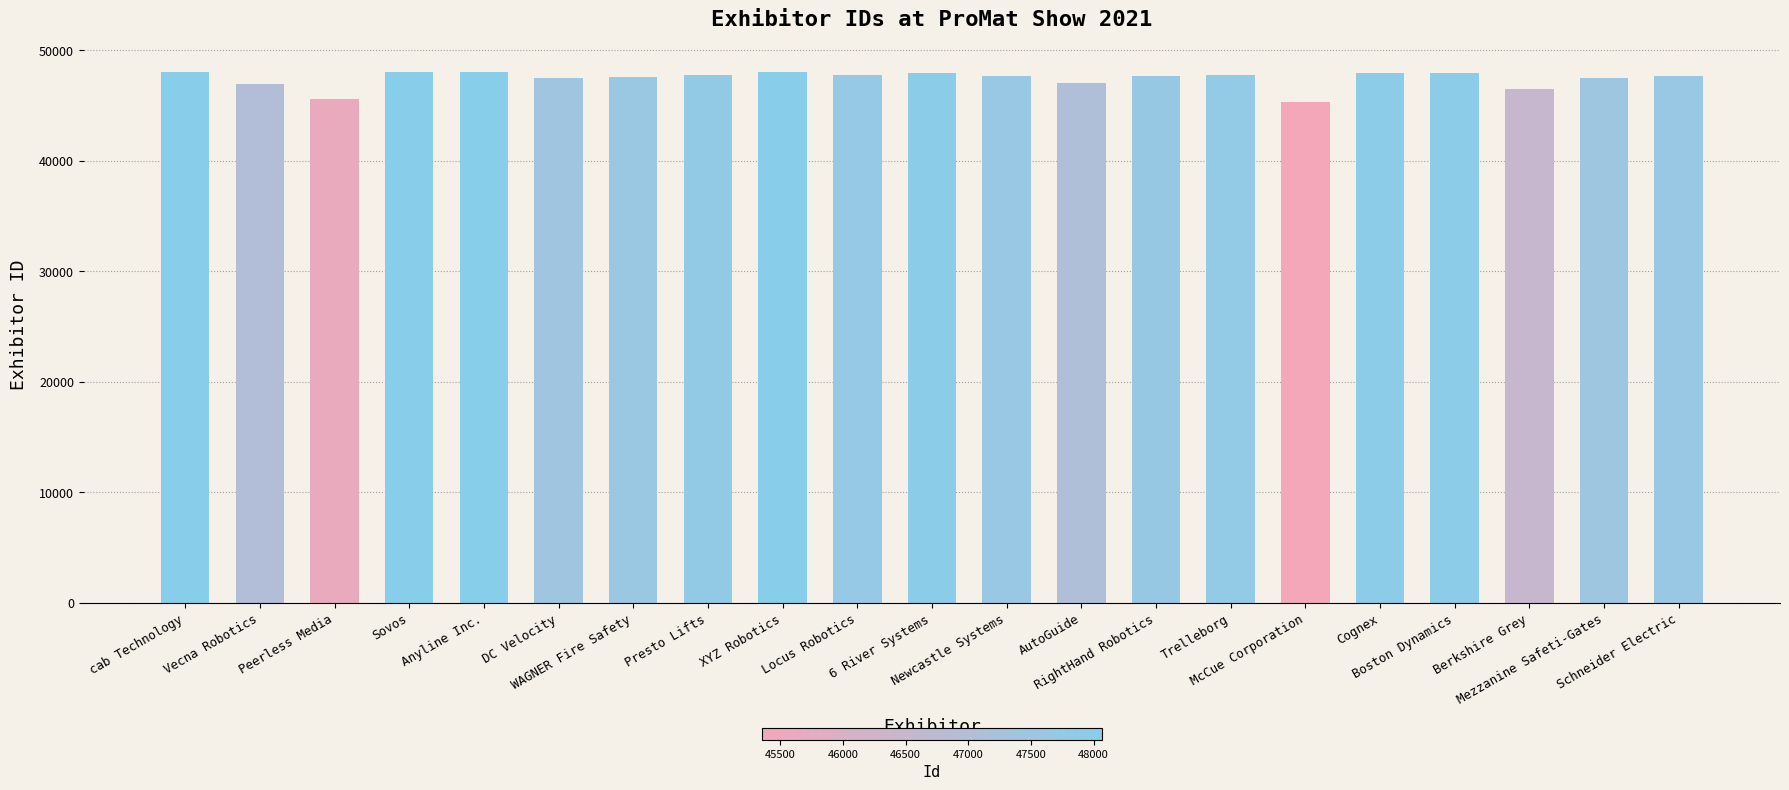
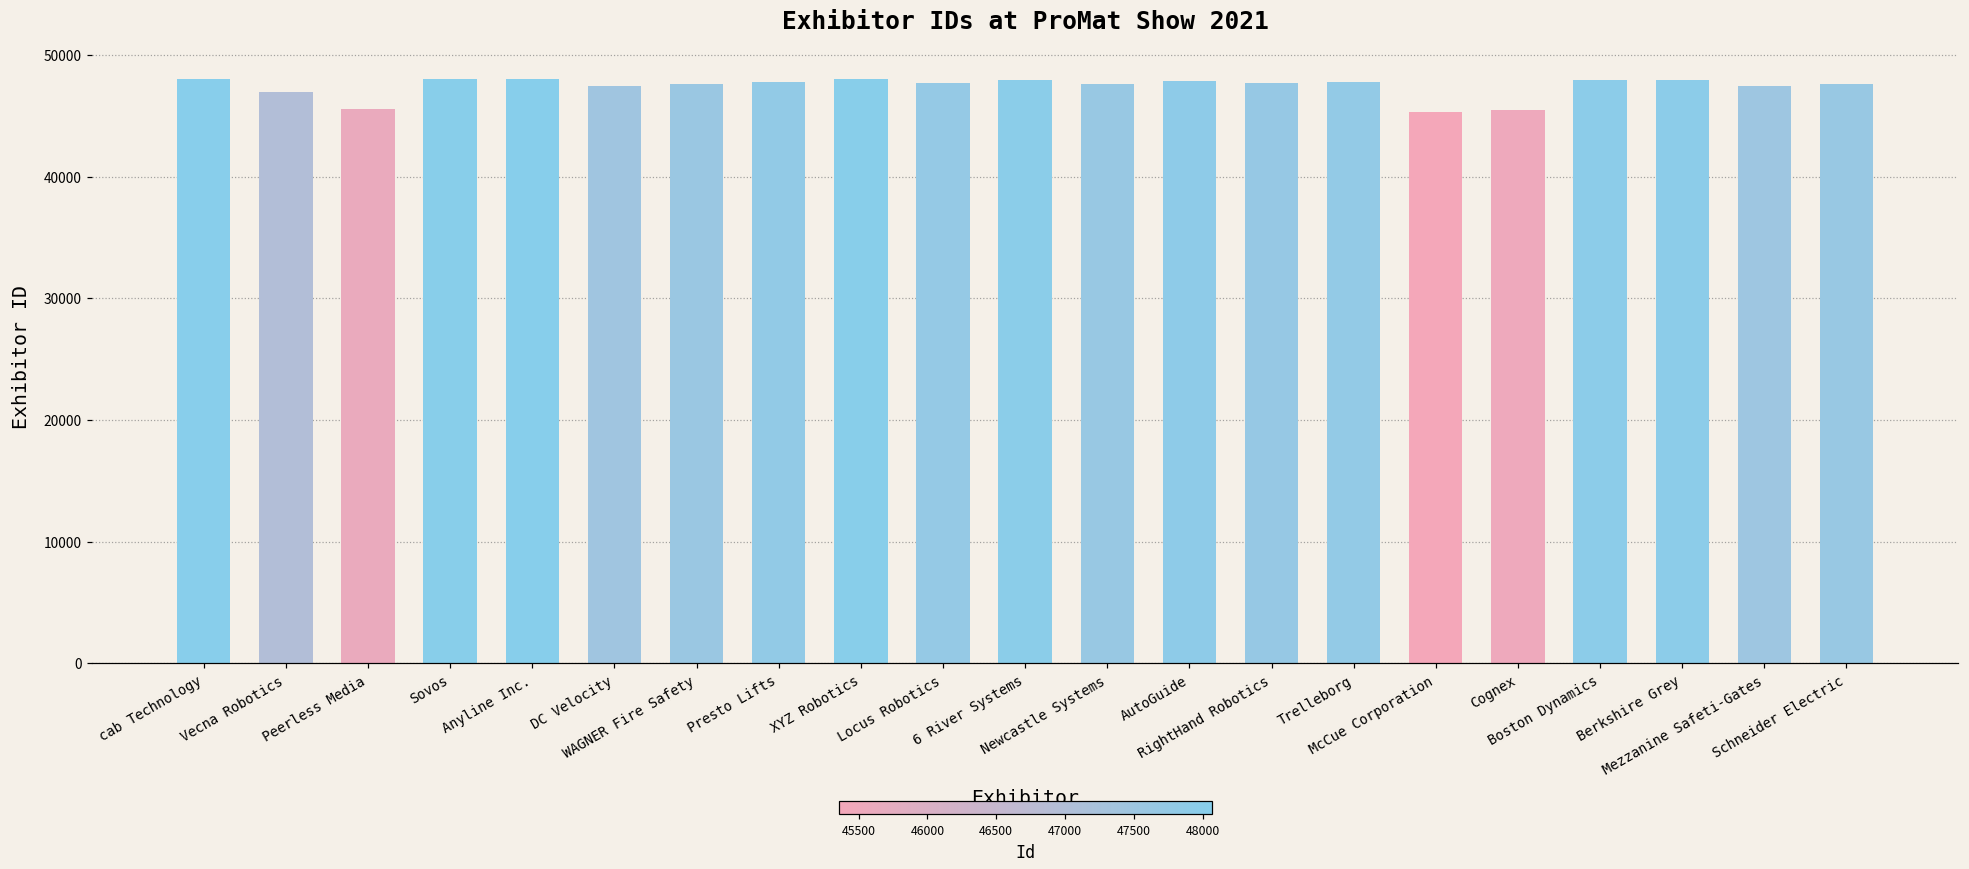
AutoGuide: 47000 -> 47900
Cognex: 47900 -> 45500
Berkshire Grey: 46500 -> 47900
